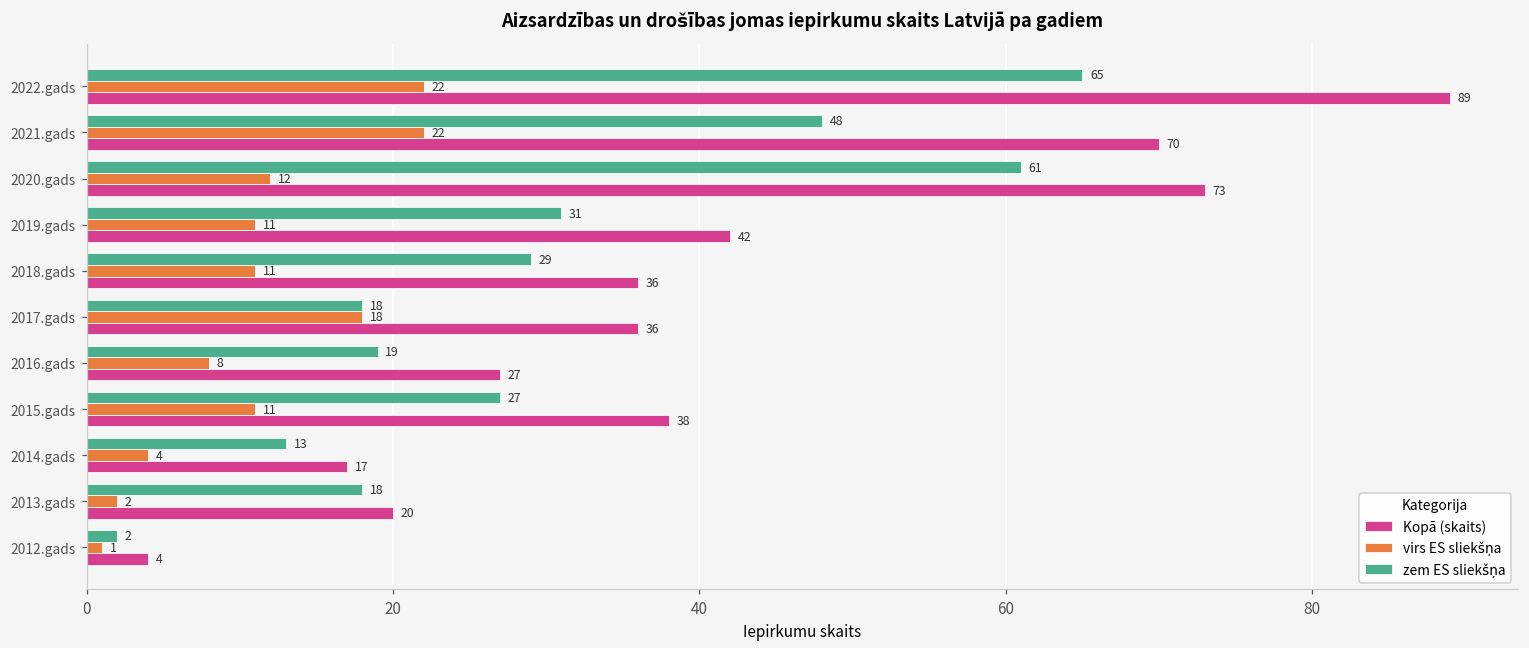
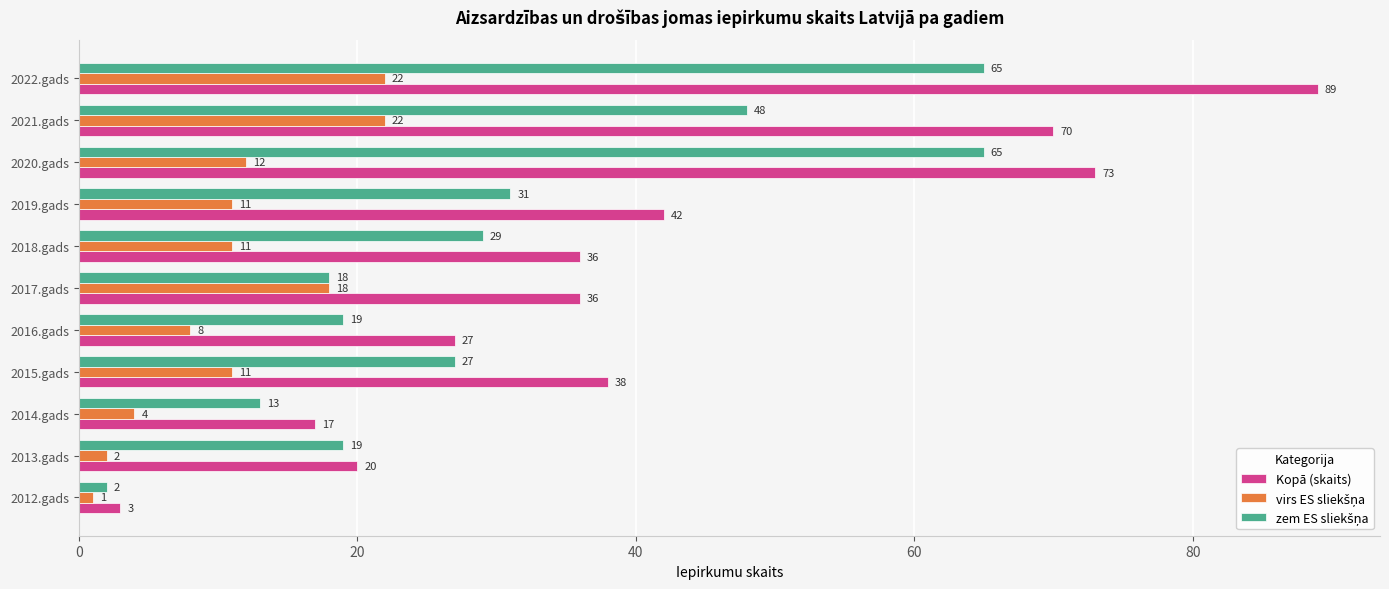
zem ES sliekšņa, 2020.gads: 61 -> 65
zem ES sliekšņa, 2013.gads: 18 -> 19
Kopā (skaits), 2012.gads: 4 -> 3
